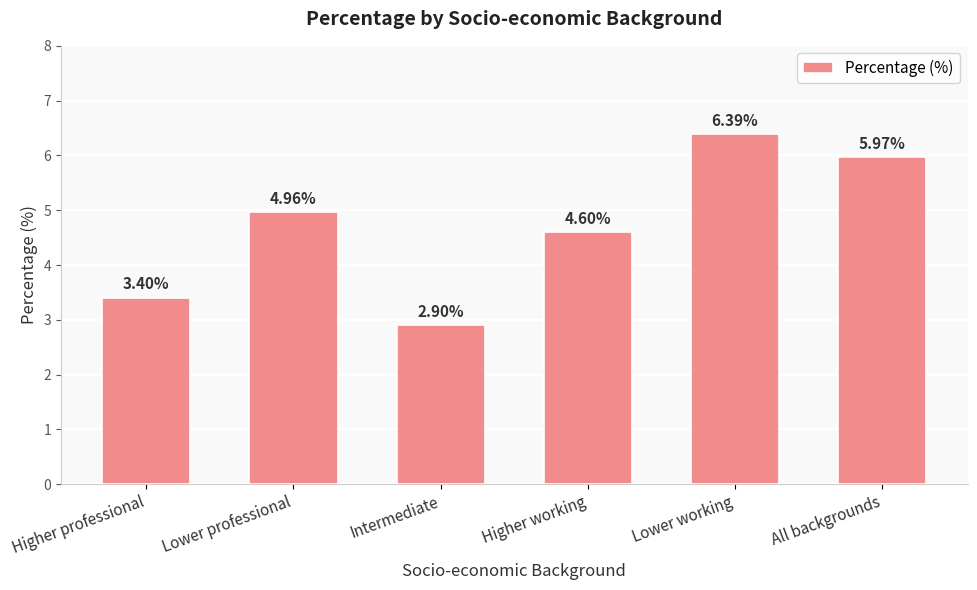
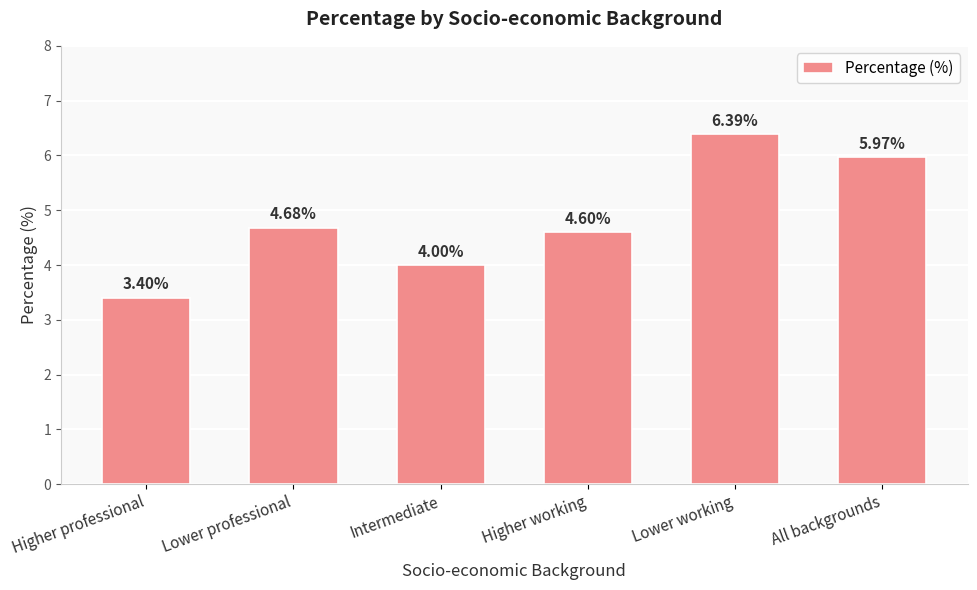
Lower professional: 4.96% -> 4.68%
Intermediate: 2.90% -> 4.00%
